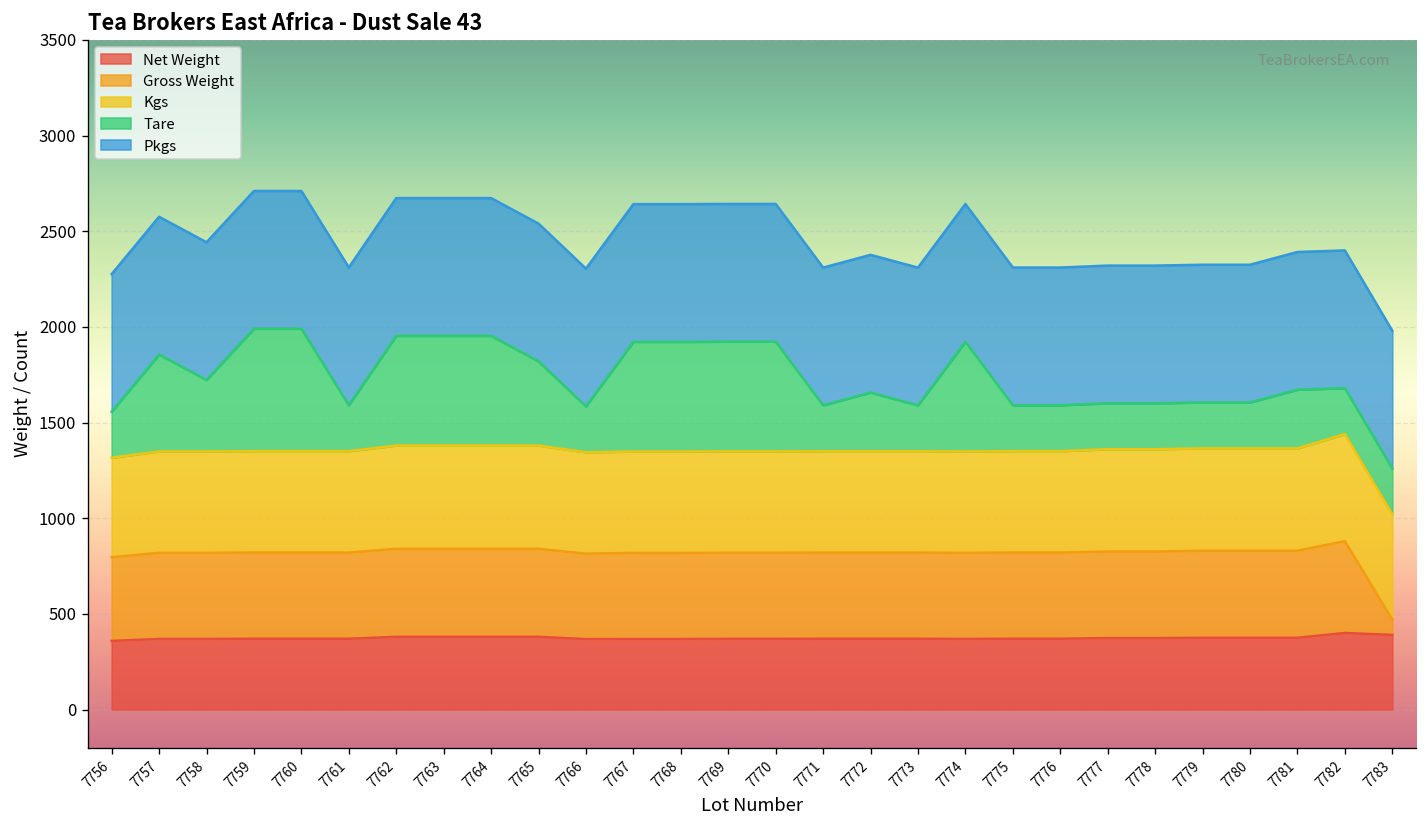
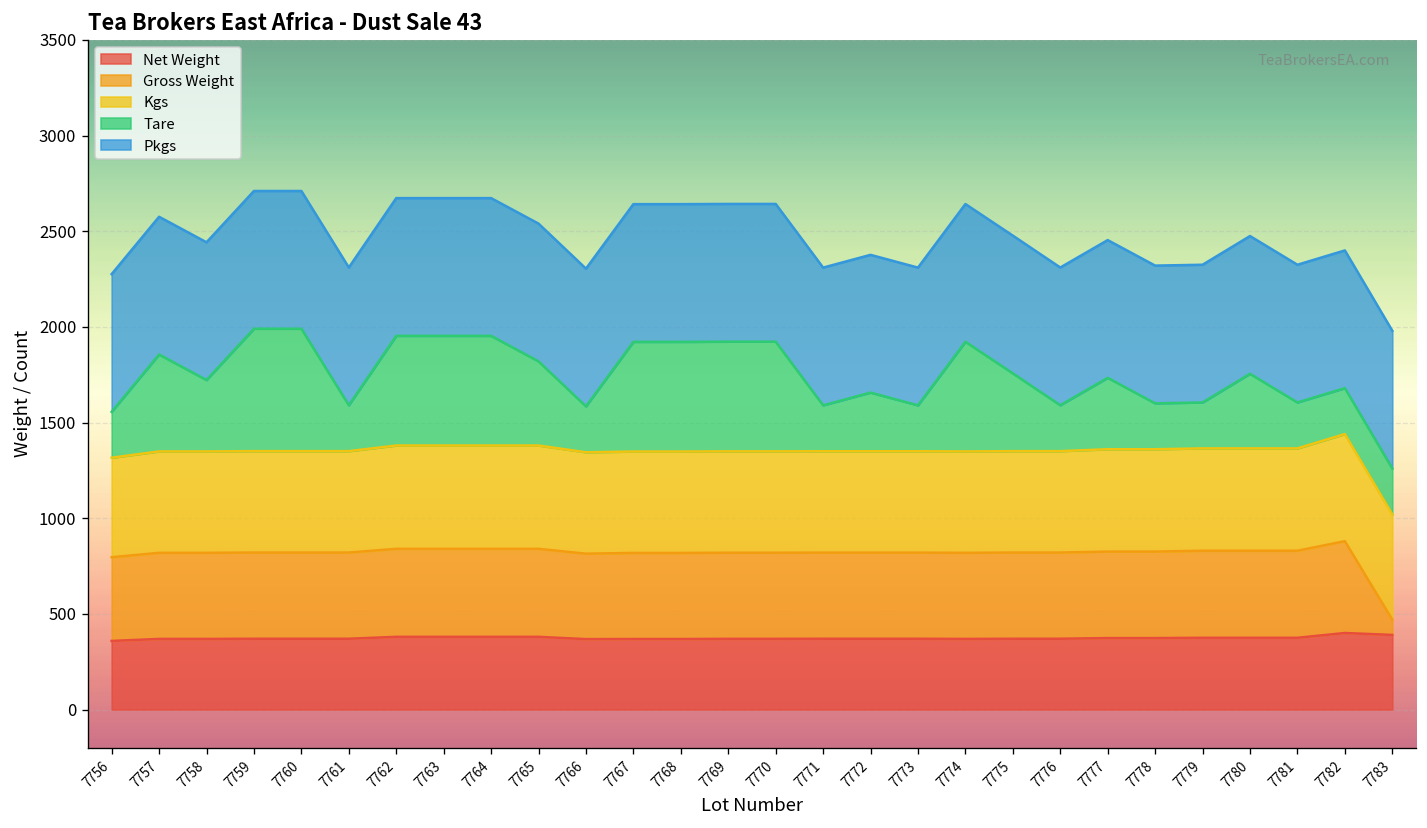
Tare, 7775: 240 -> 410
Tare, 7777: 240 -> 370
Tare, 7780: 240 -> 390
Tare, 7781: 310 -> 240
